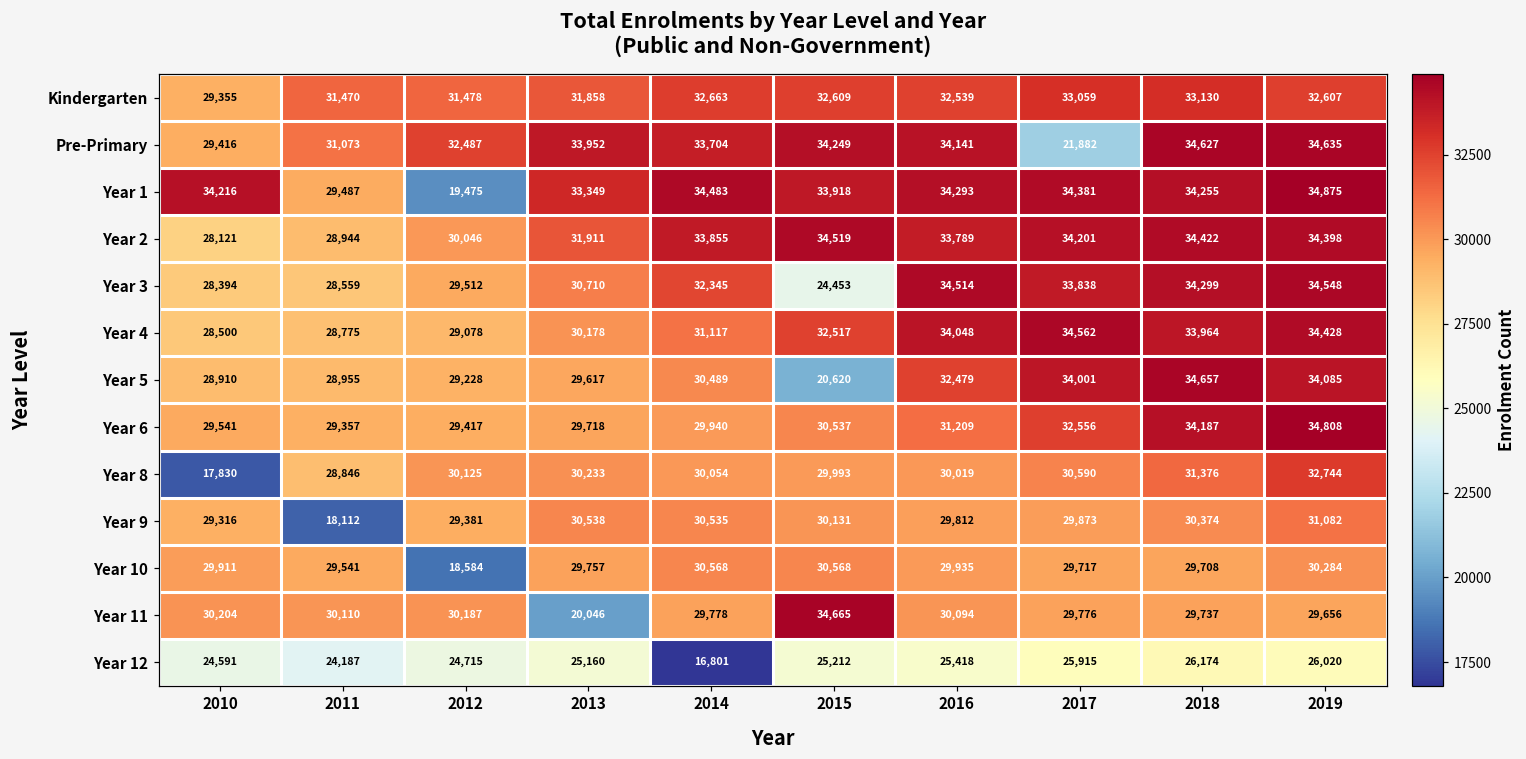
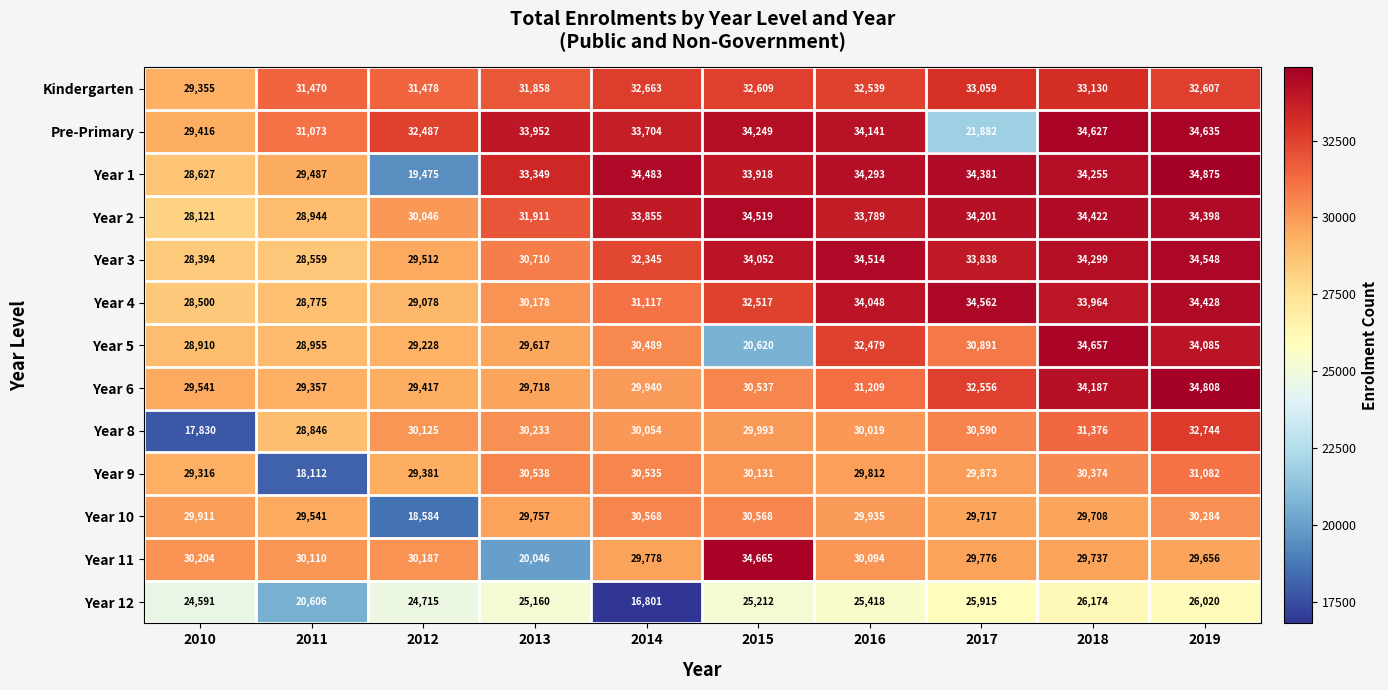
Year 1, 2010: 34,216 -> 28,627
Year 3, 2015: 24,453 -> 34,052
Year 5, 2017: 34,001 -> 30,891
Year 12, 2011: 24,187 -> 20,606
